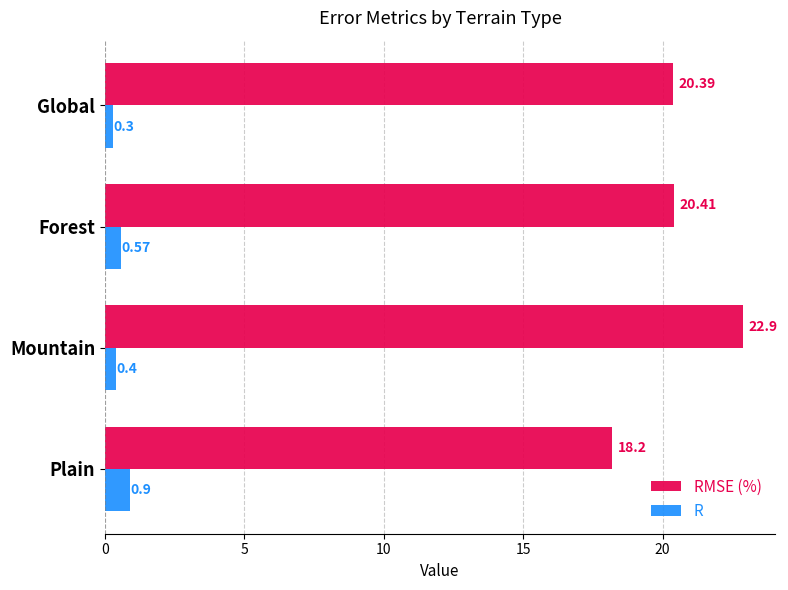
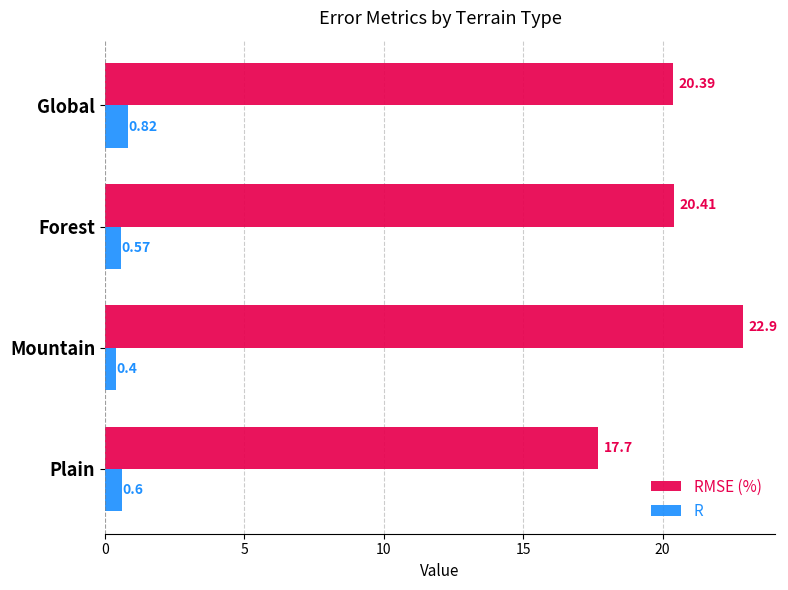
R, Global: 0.3 -> 0.82
RMSE (%), Plain: 18.2 -> 17.7
R, Plain: 0.9 -> 0.6
